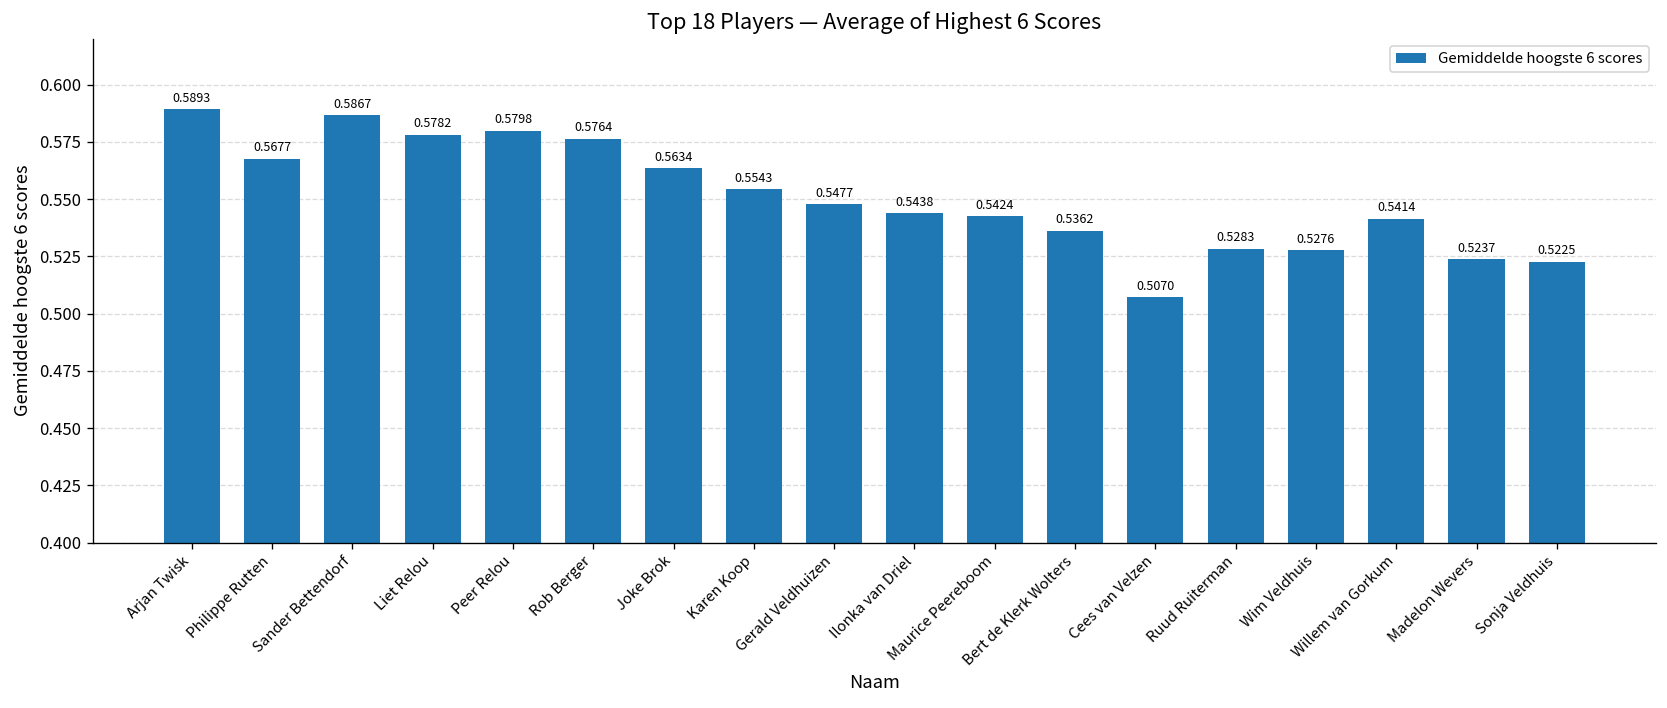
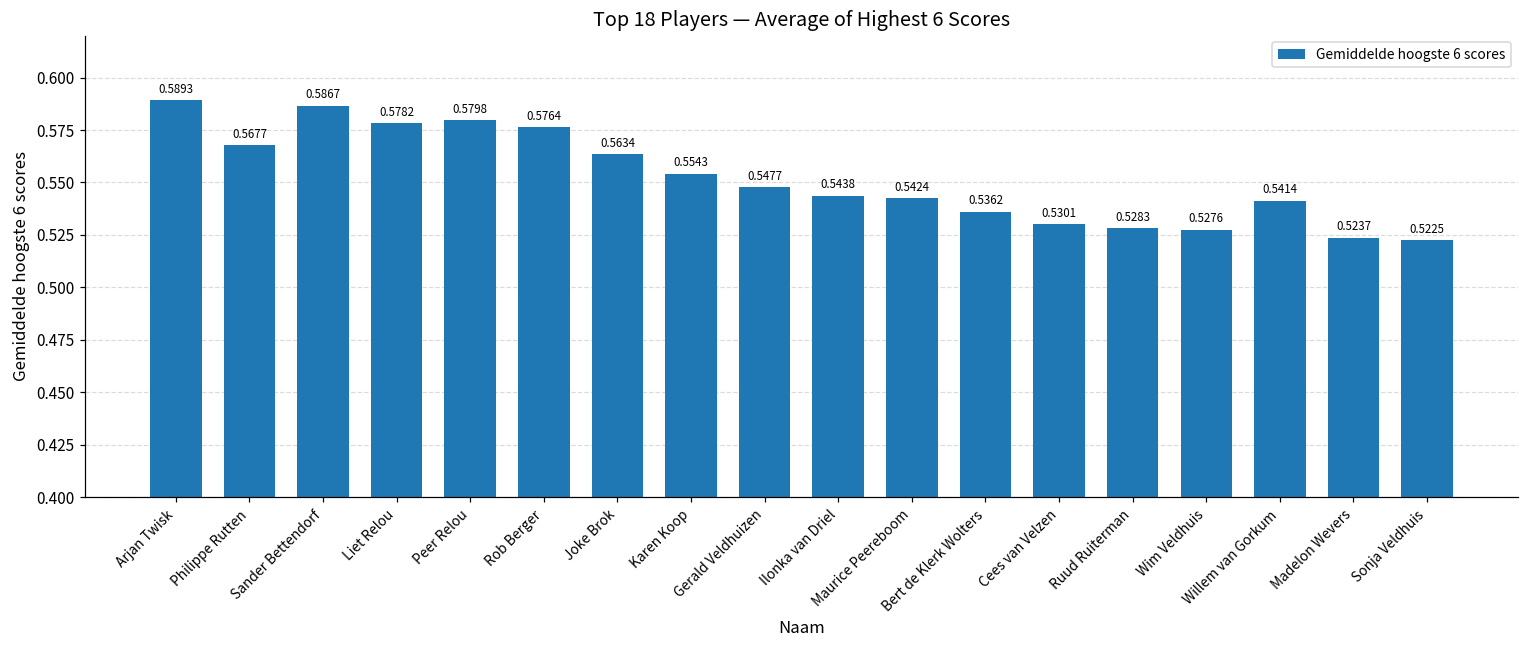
Cees van Velzen: 0.5070 -> 0.5301
